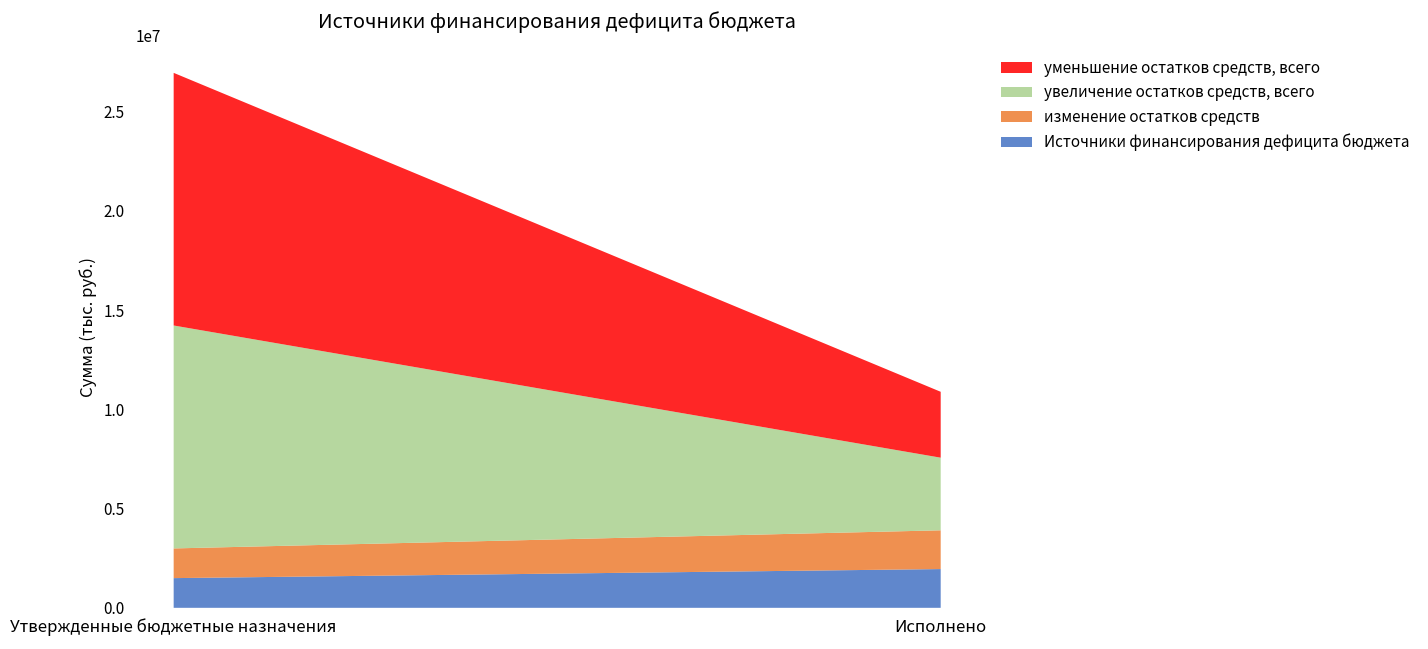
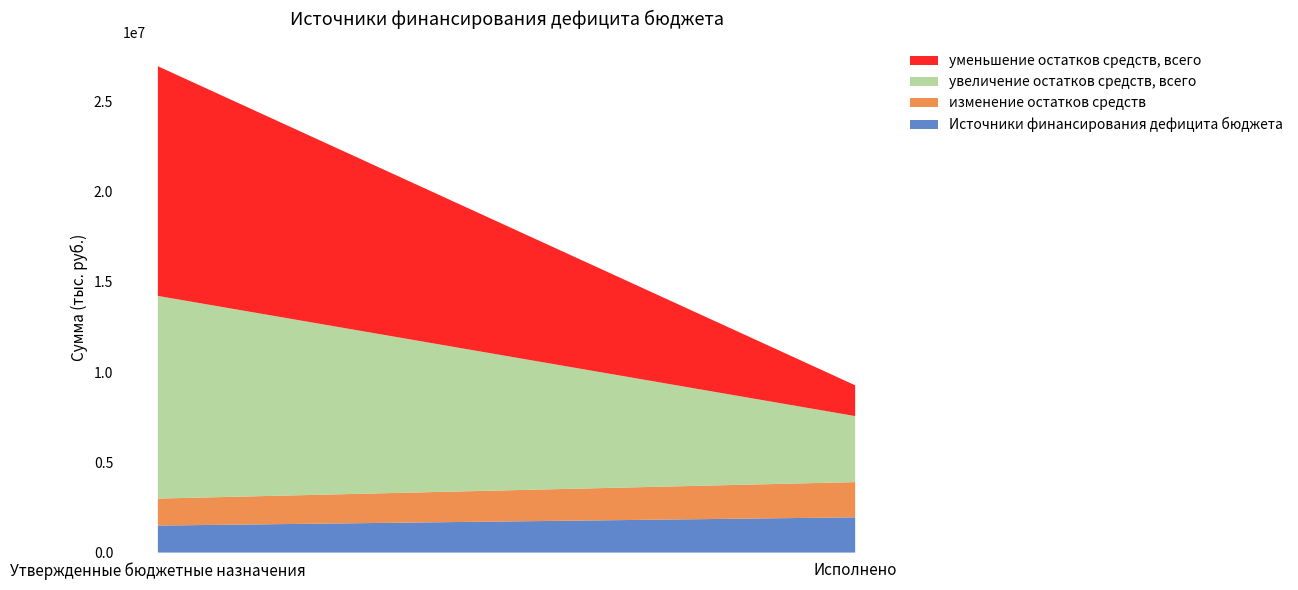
уменьшение остатков средств, всего, Исполнено: 3300000 -> 1700000
